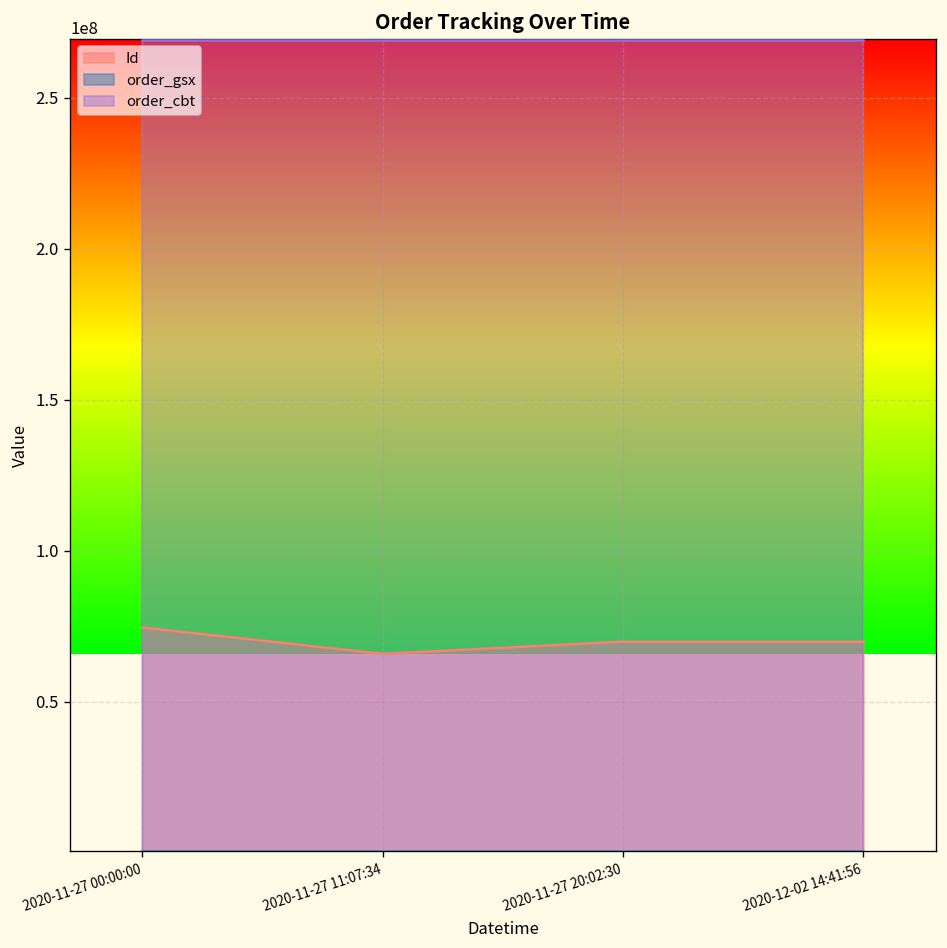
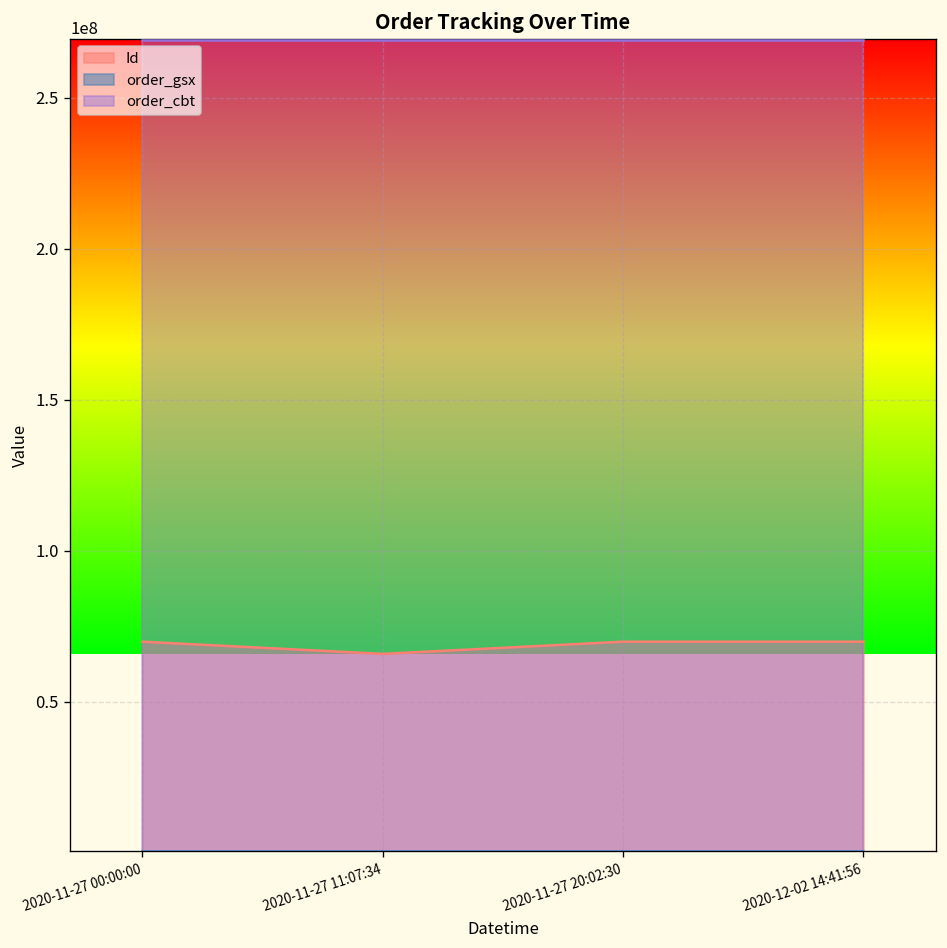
Id, 2020-11-27 00:00:00: 75000000 -> 70000000
